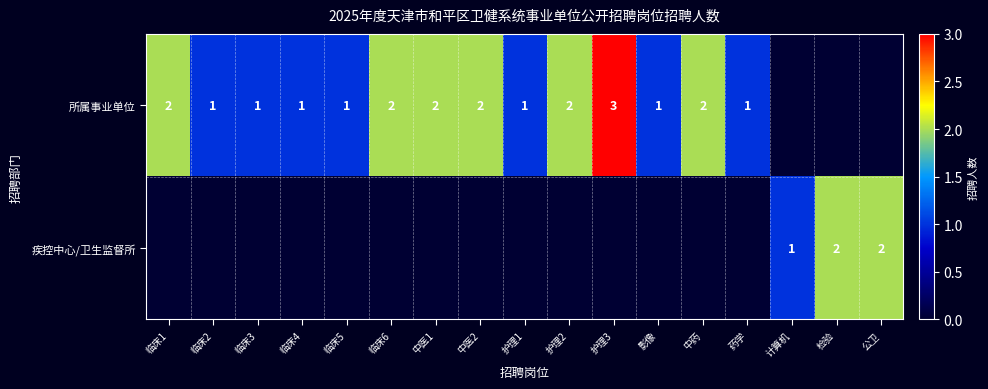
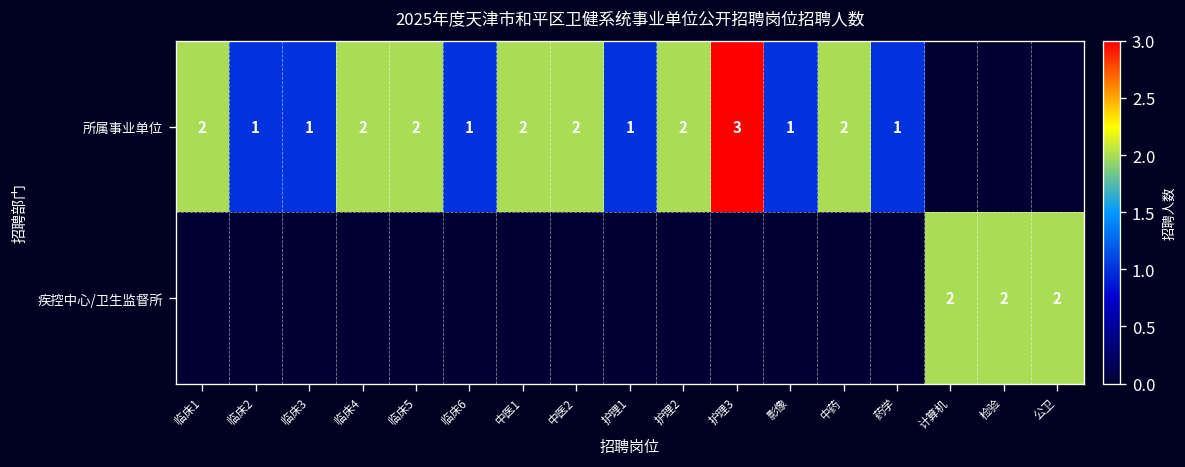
所属事业单位, 临床4: 1 -> 2
所属事业单位, 临床5: 1 -> 2
所属事业单位, 临床6: 2 -> 1
疾控中心/卫生监督所, 计算机: 1 -> 2
